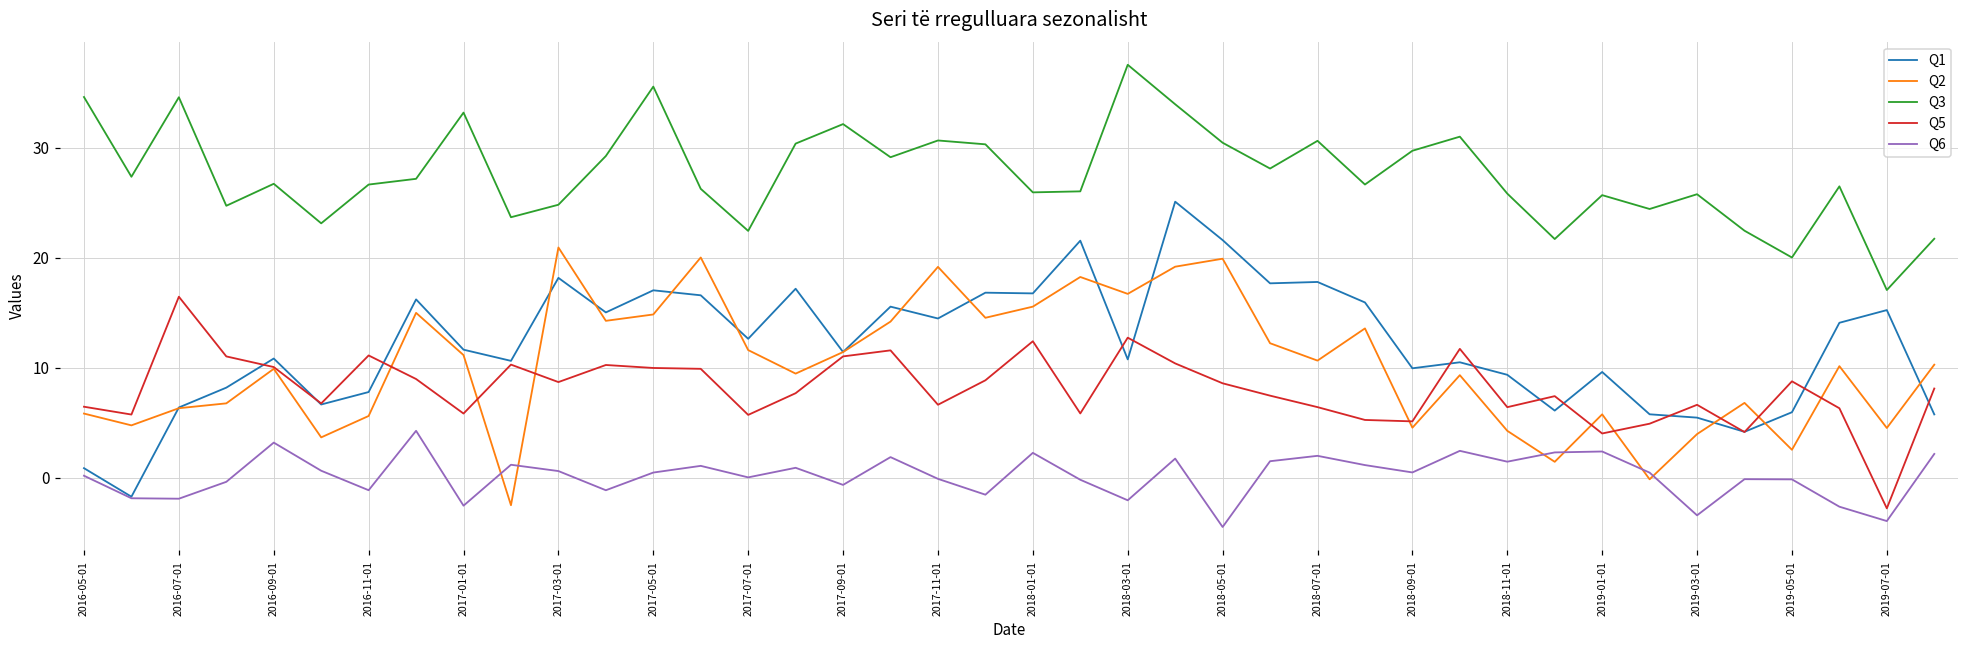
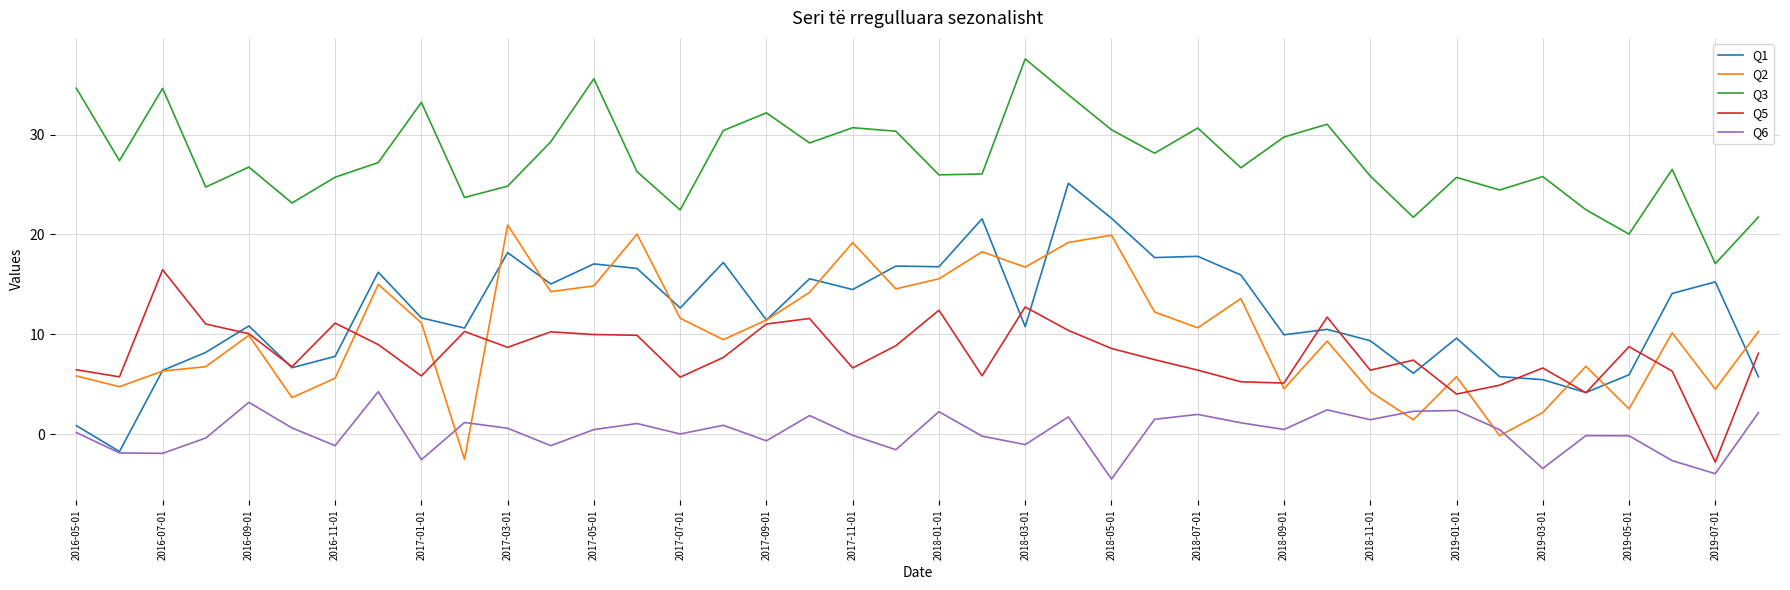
Q3, 2016-11-01: 27 -> 26
Q6, 2018-03-01: -2 -> -1
Q2, 2019-03-01: 4 -> 2
